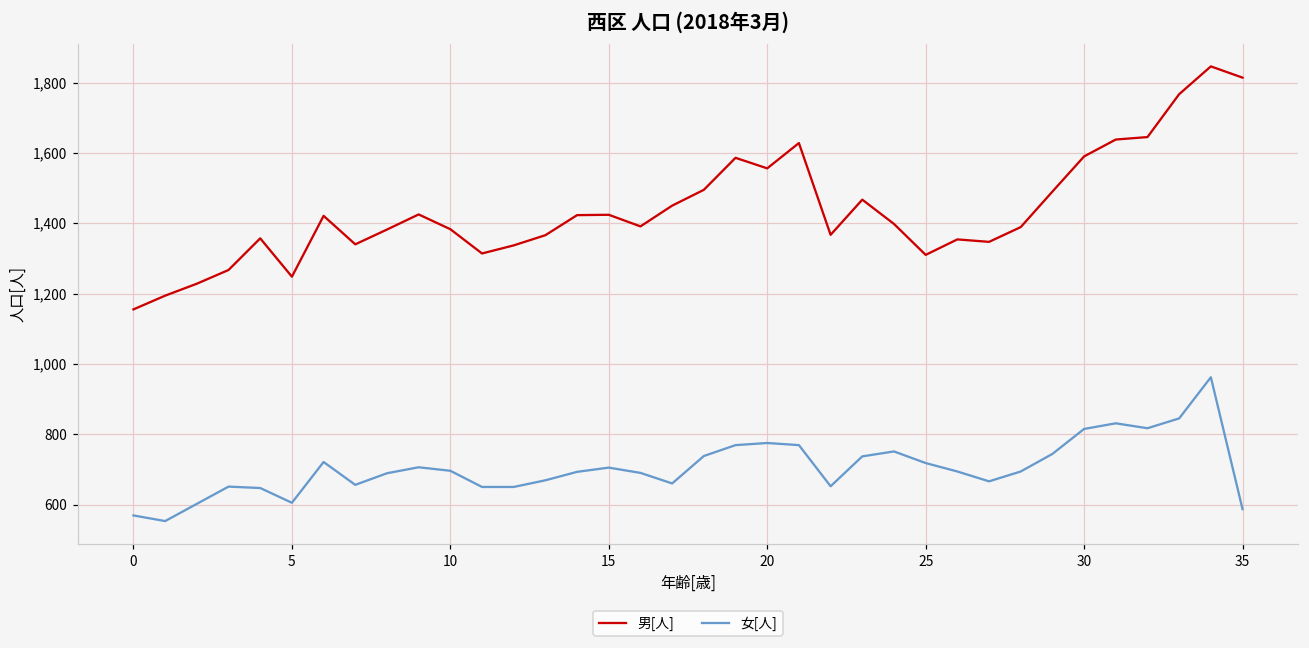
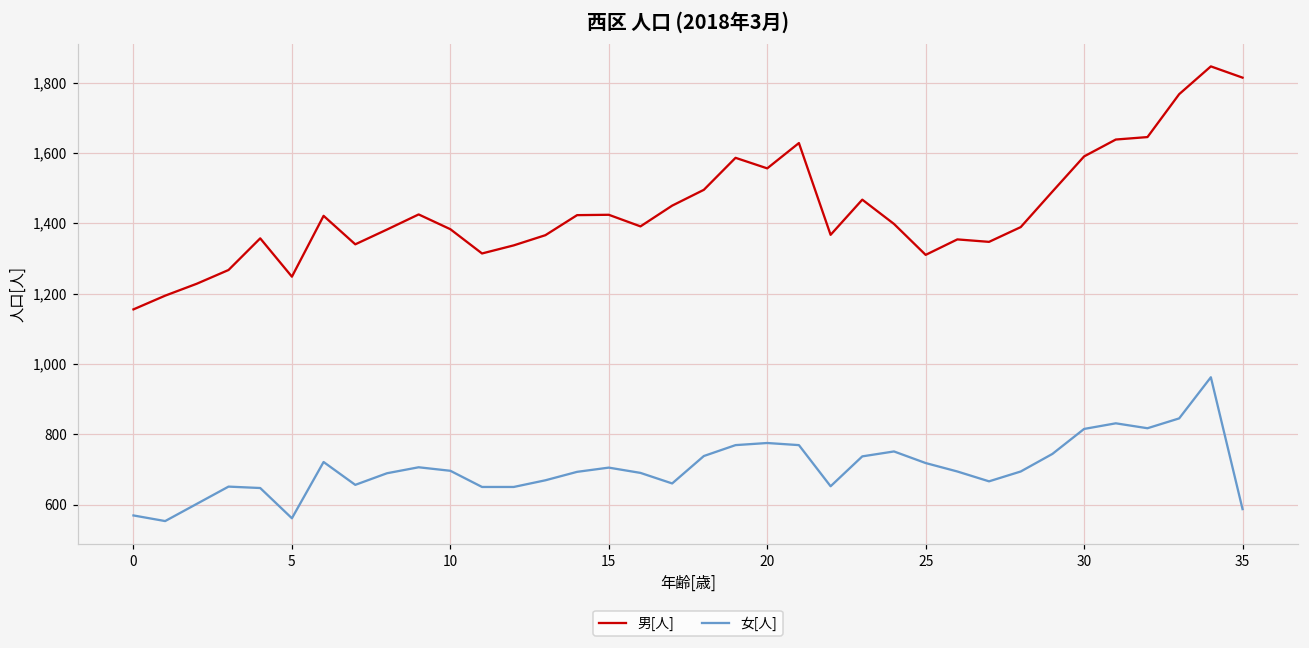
女[人], 5: 610 -> 560
